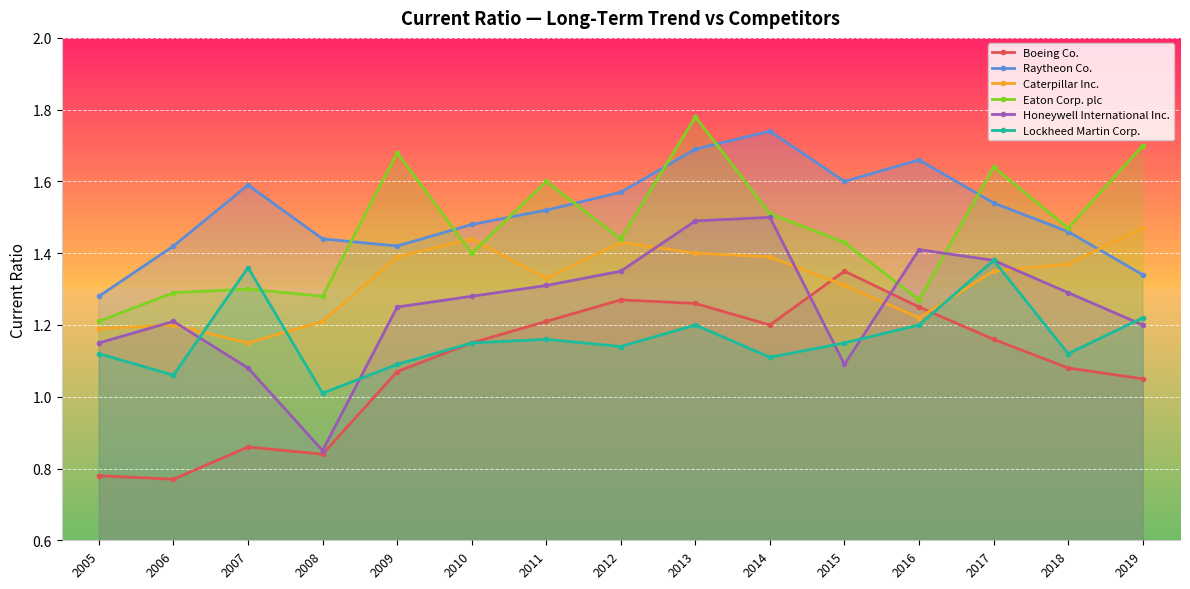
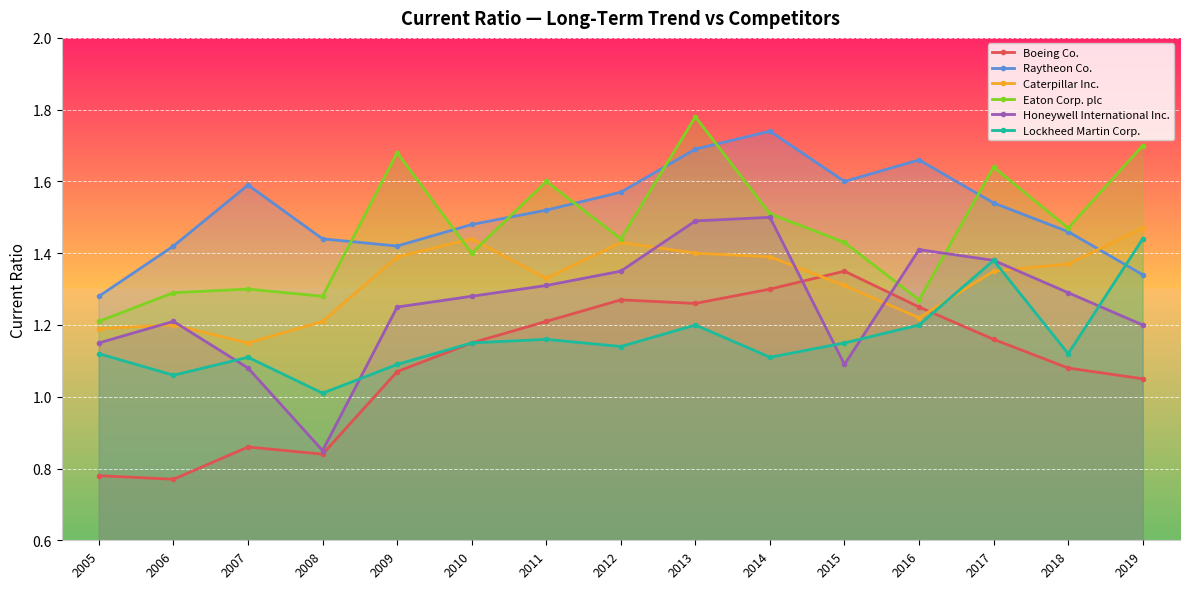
Lockheed Martin Corp., 2007: 1.36 -> 1.11
Boeing Co., 2014: 1.2 -> 1.3
Lockheed Martin Corp., 2019: 1.22 -> 1.44
